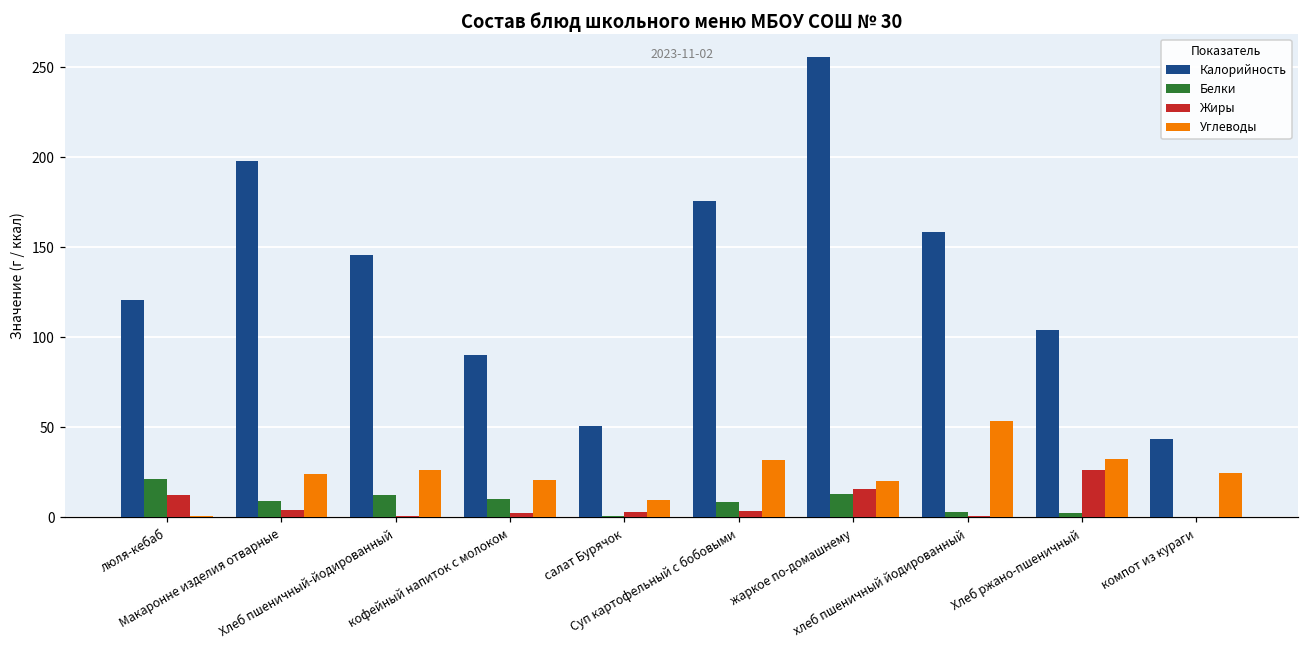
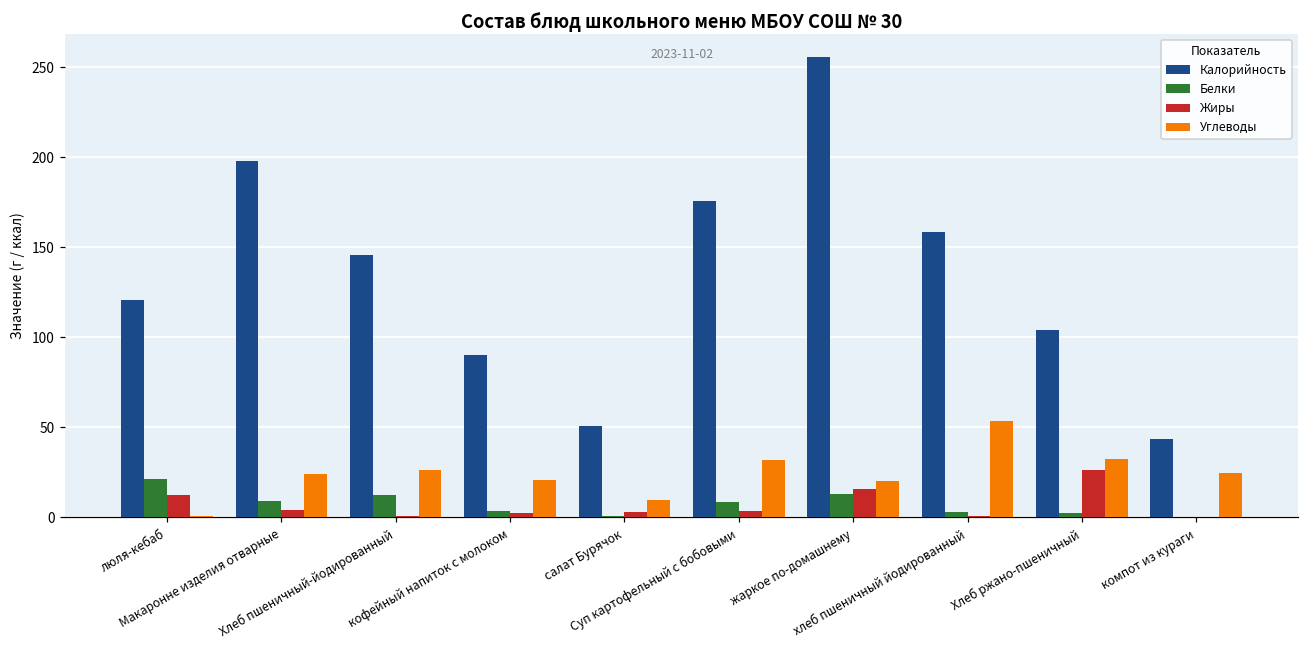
Белки, кофейный напиток с молоком: 10 -> 4
